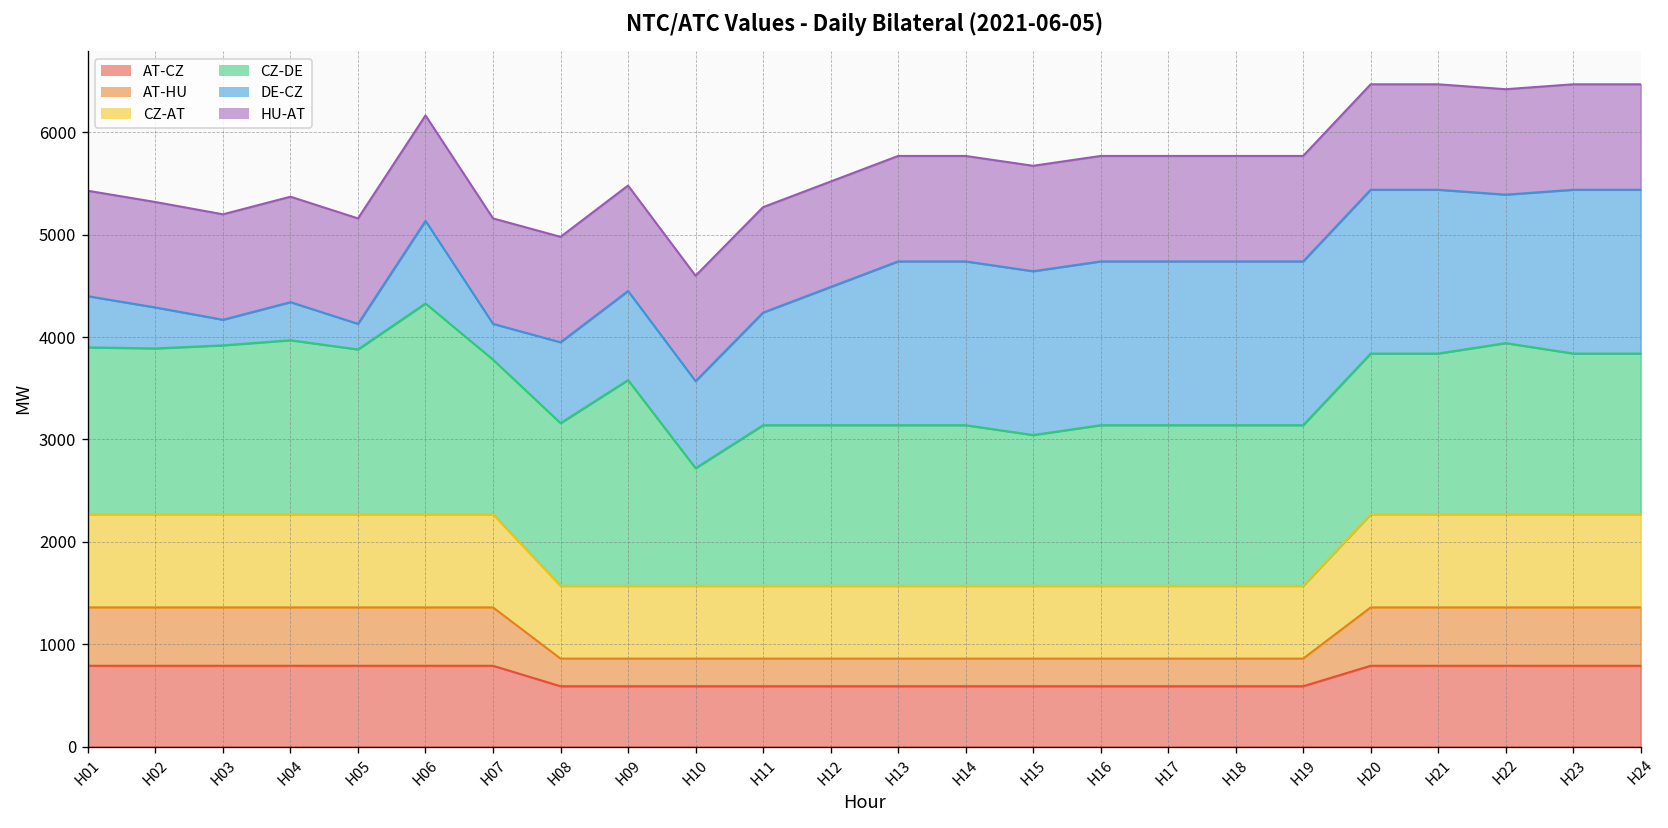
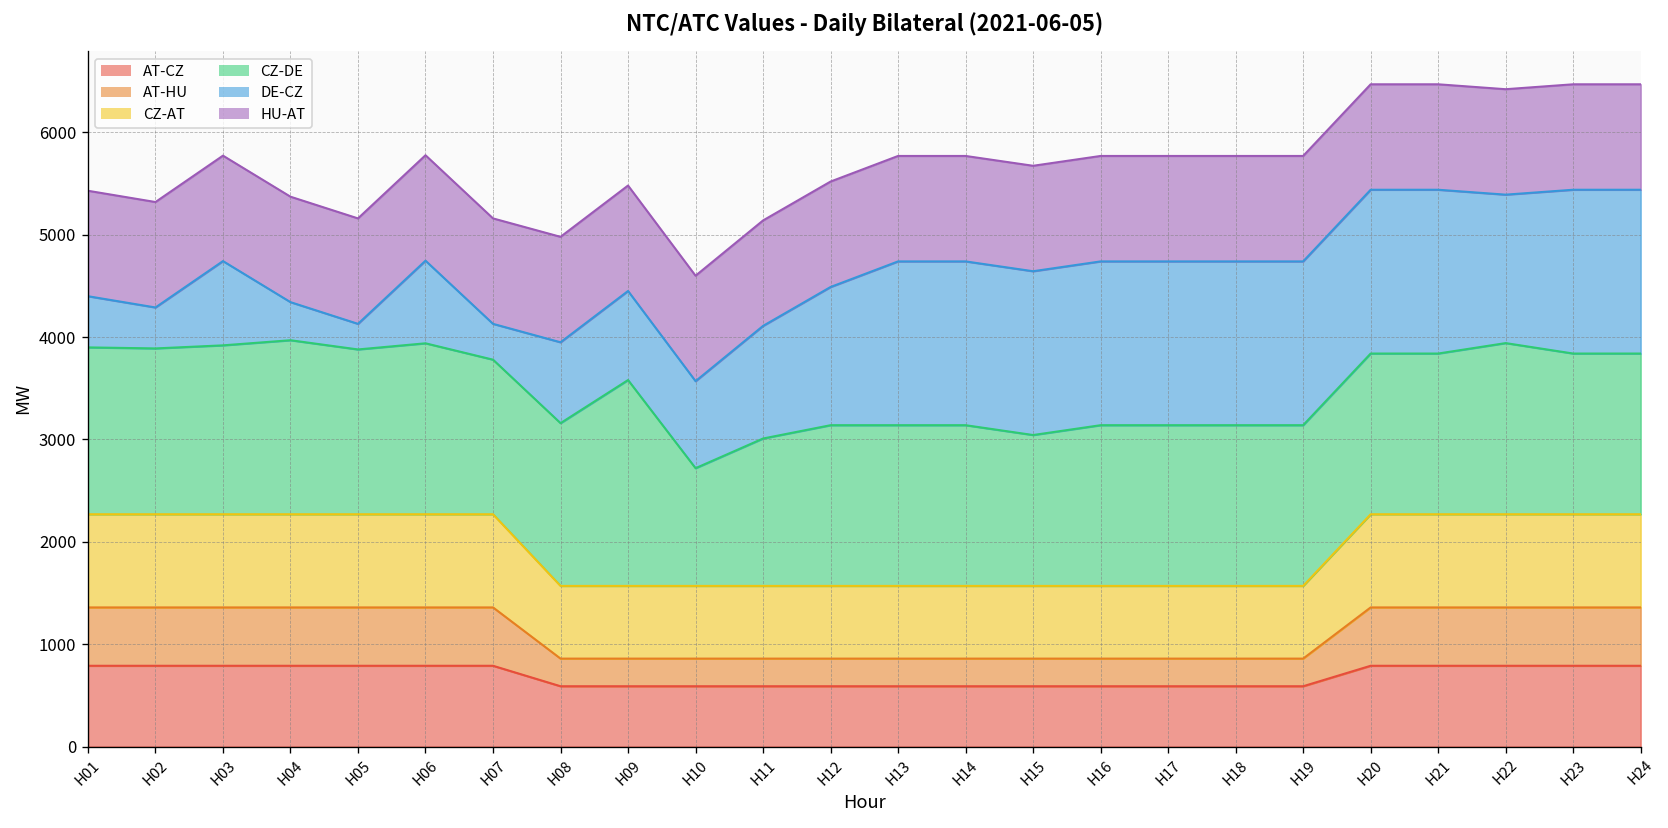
DE-CZ, H03: 300 -> 800
CZ-DE, H06: 2100 -> 1700
CZ-DE, H11: 1600 -> 1400
